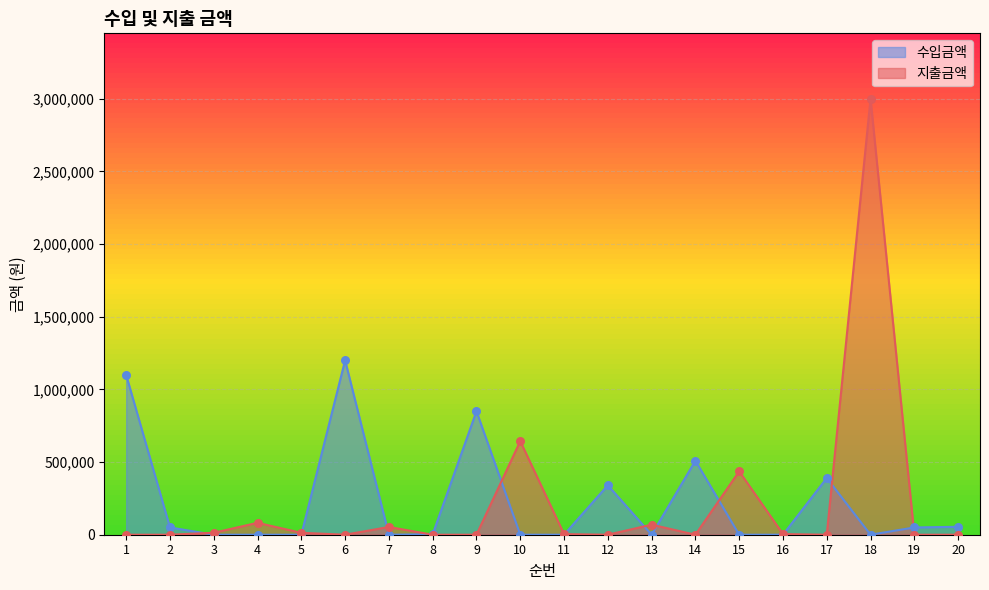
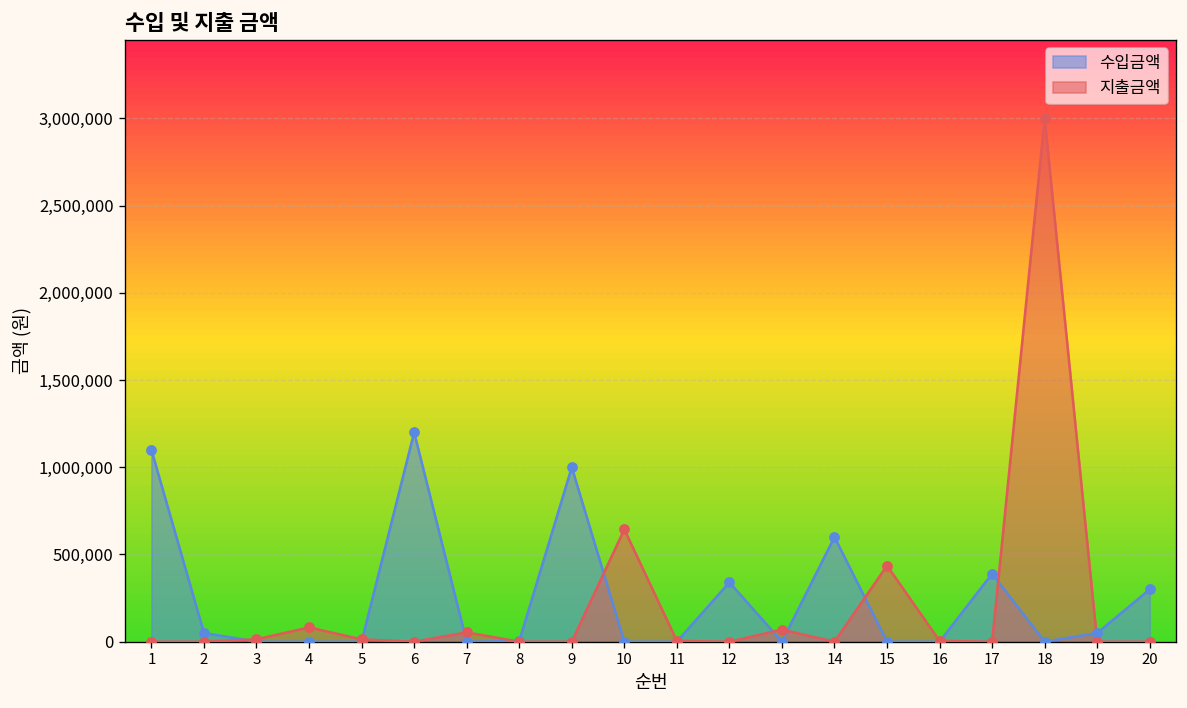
수입금액, 9: 850,000 -> 1,000,000
수입금액, 14: 510,000 -> 600,000
수입금액, 20: 50,000 -> 300,000
